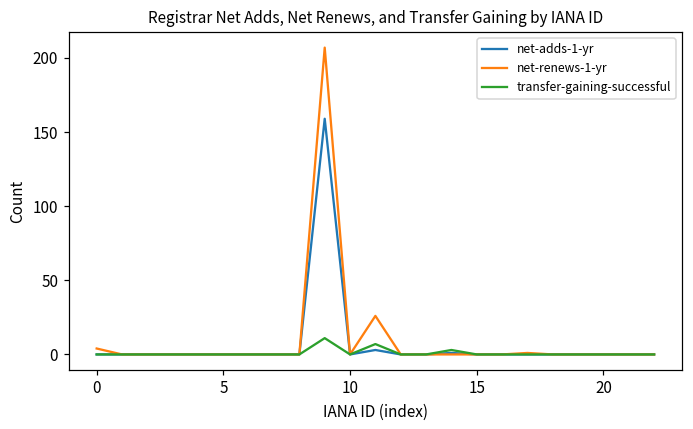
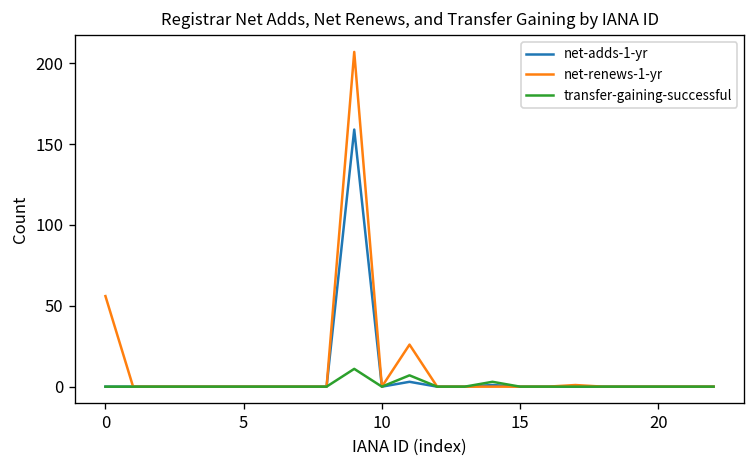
net-renews-1-yr, 0: 4 -> 56
